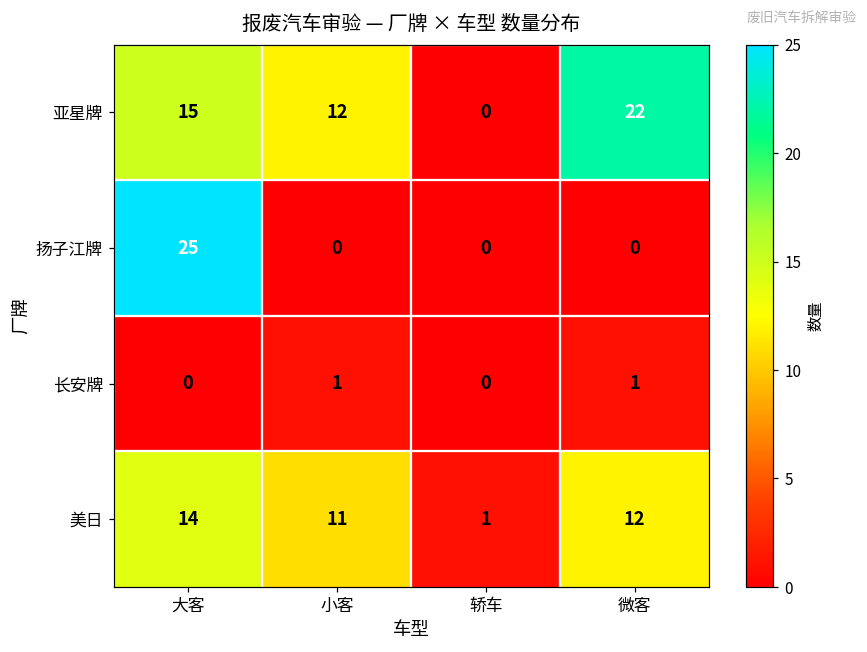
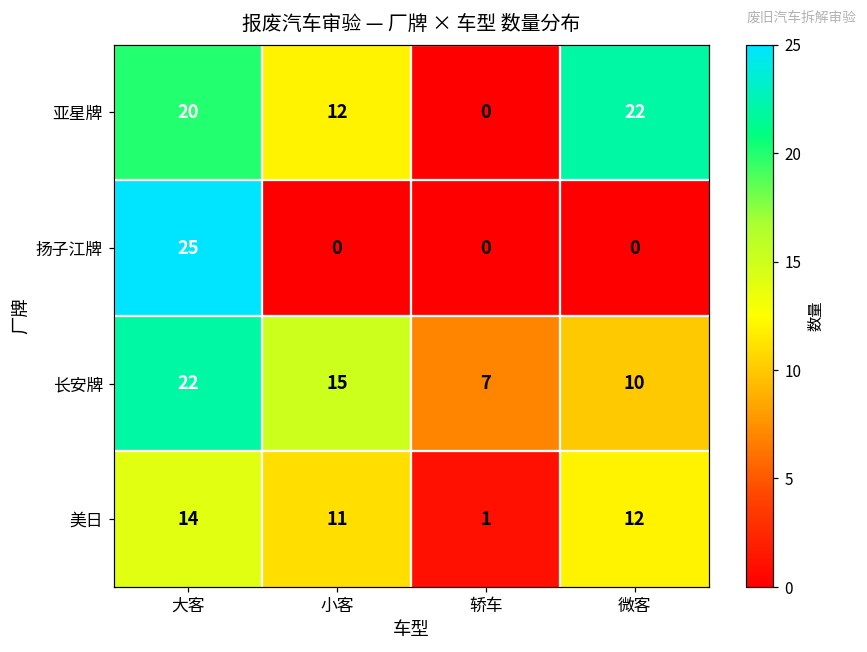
亚星牌, 大客: 15 -> 20
长安牌, 大客: 0 -> 22
长安牌, 小客: 1 -> 15
长安牌, 轿车: 0 -> 7
长安牌, 微客: 1 -> 10
